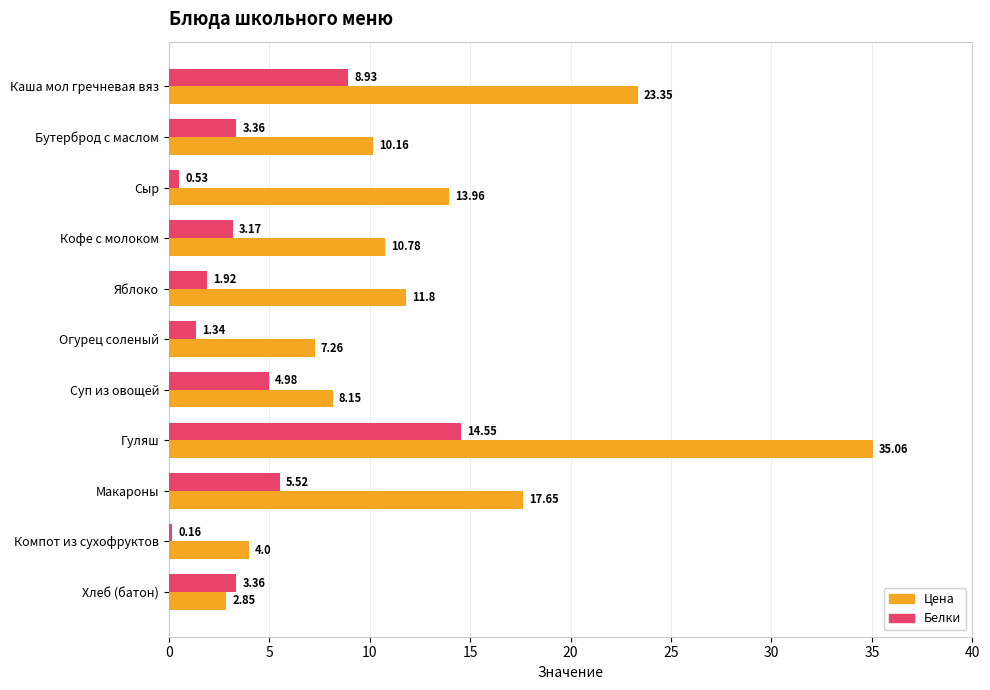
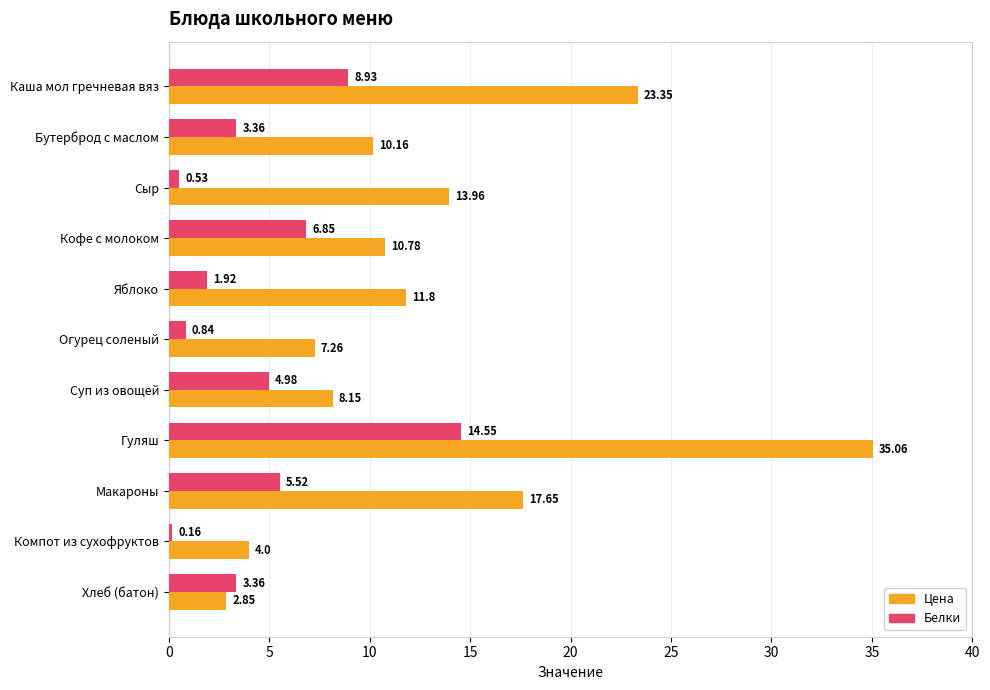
Белки, Кофе с молоком: 3.17 -> 6.85
Белки, Огурец соленый: 1.34 -> 0.84
